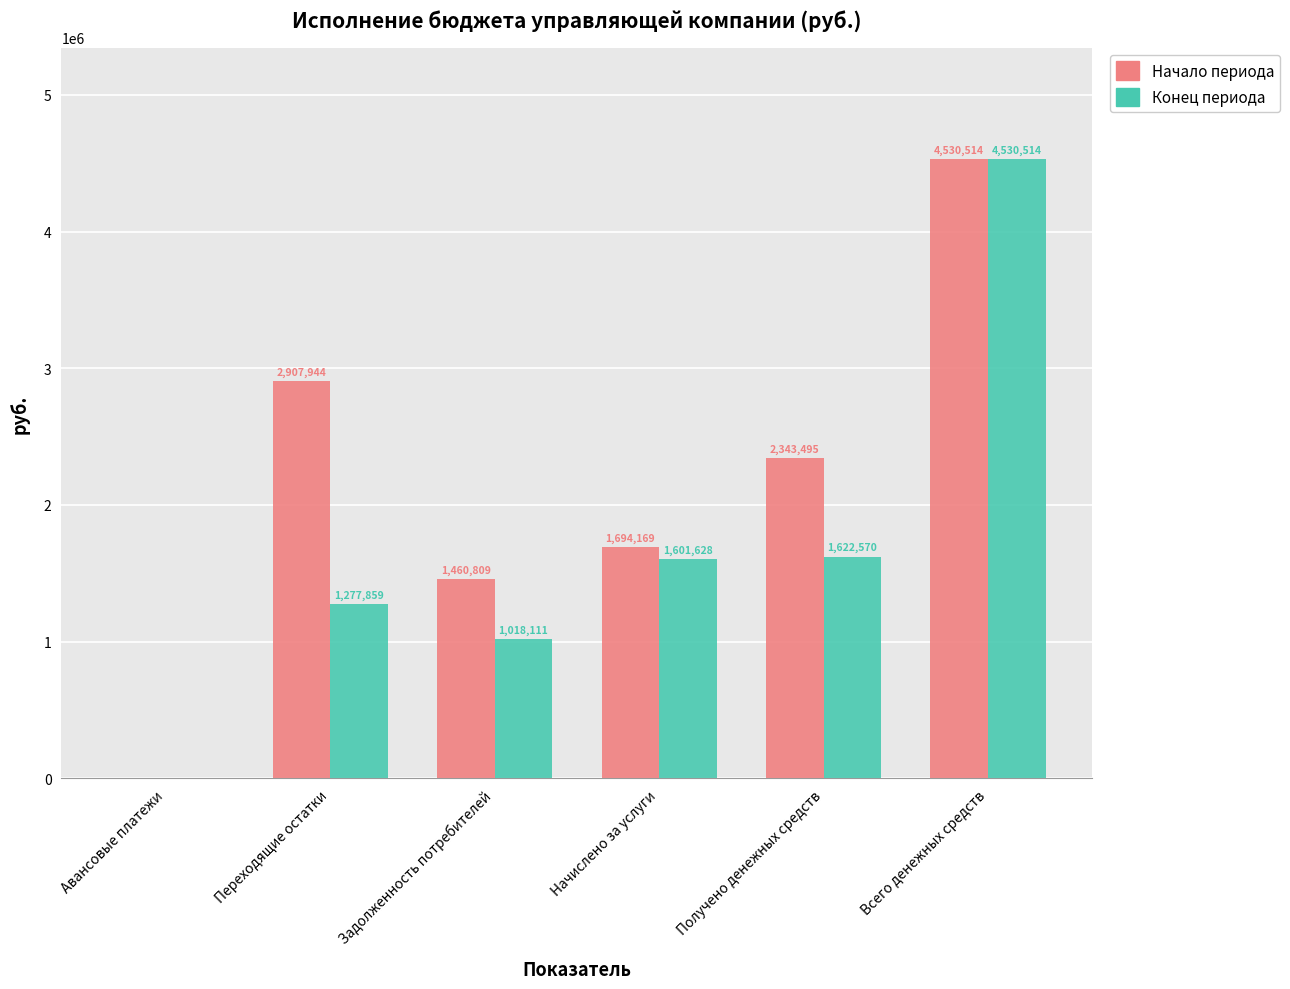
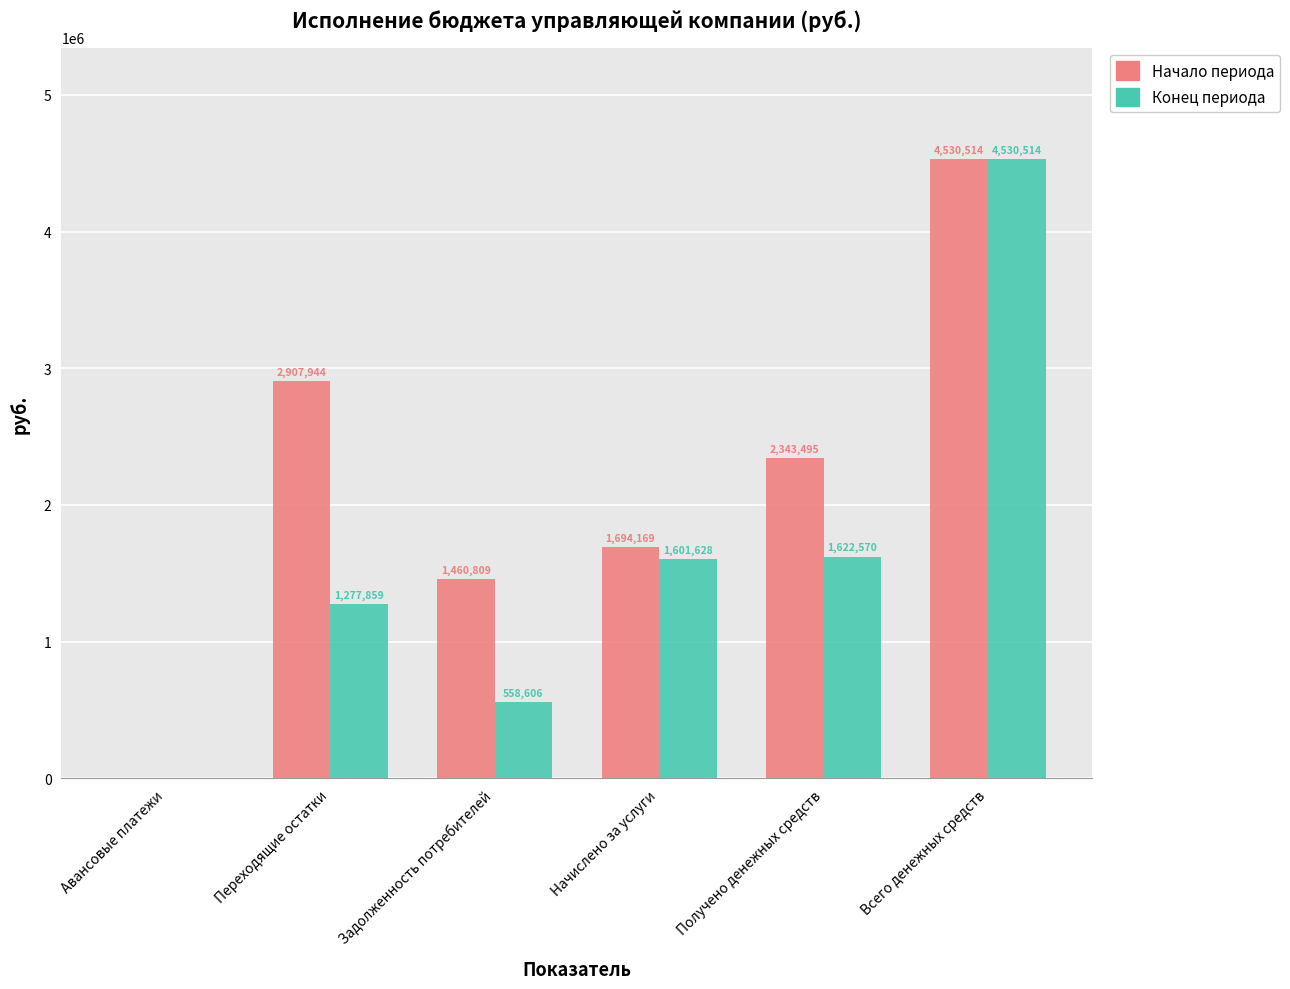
Конец периода, Задолженность потребителей: 1,018,111 -> 558,606
